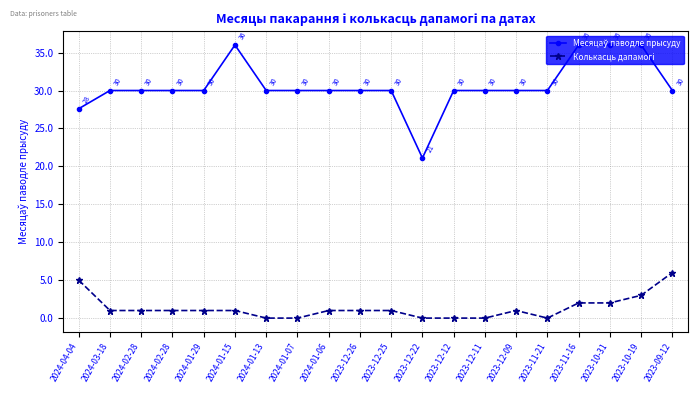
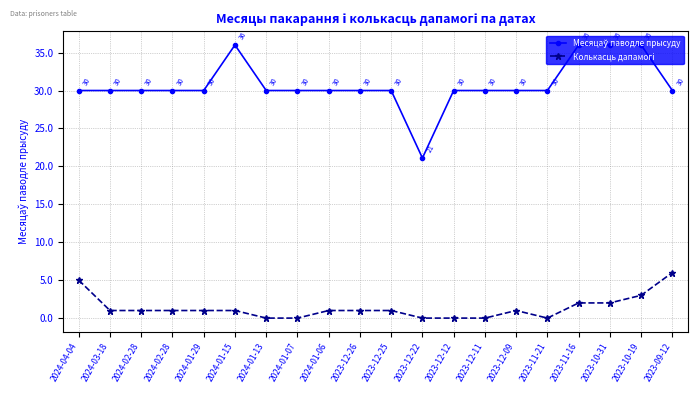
Месяцаў паводле прысуду, 2024-04-04: 28 -> 30
